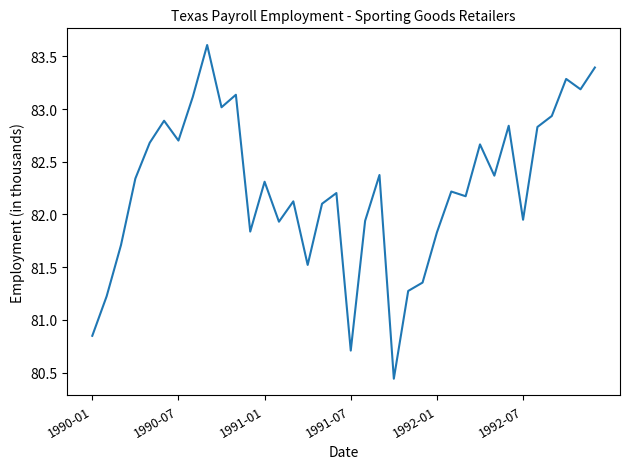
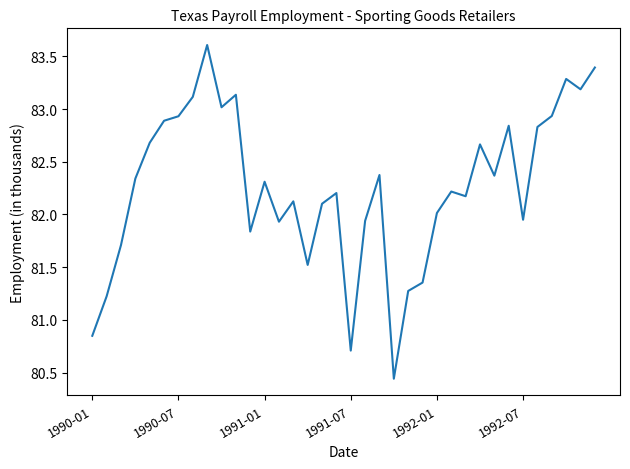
1990-07: 82.70 -> 82.93
1992-01: 81.83 -> 82.01
